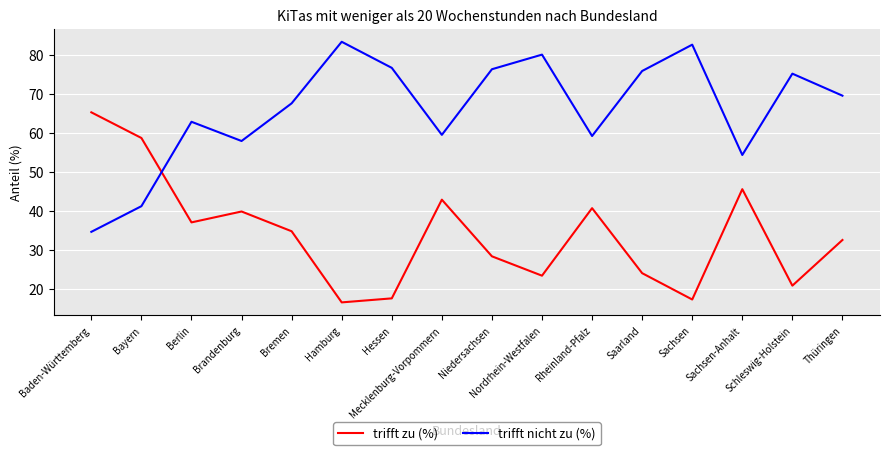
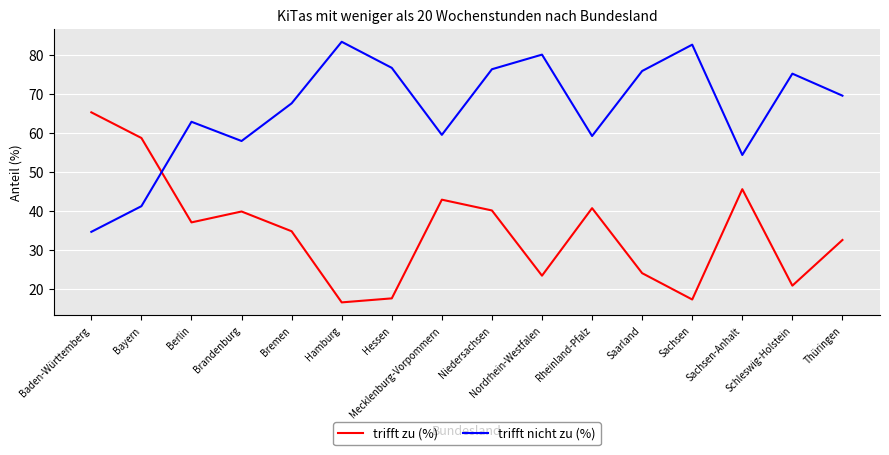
trifft zu (%), Niedersachsen: 28 -> 40
